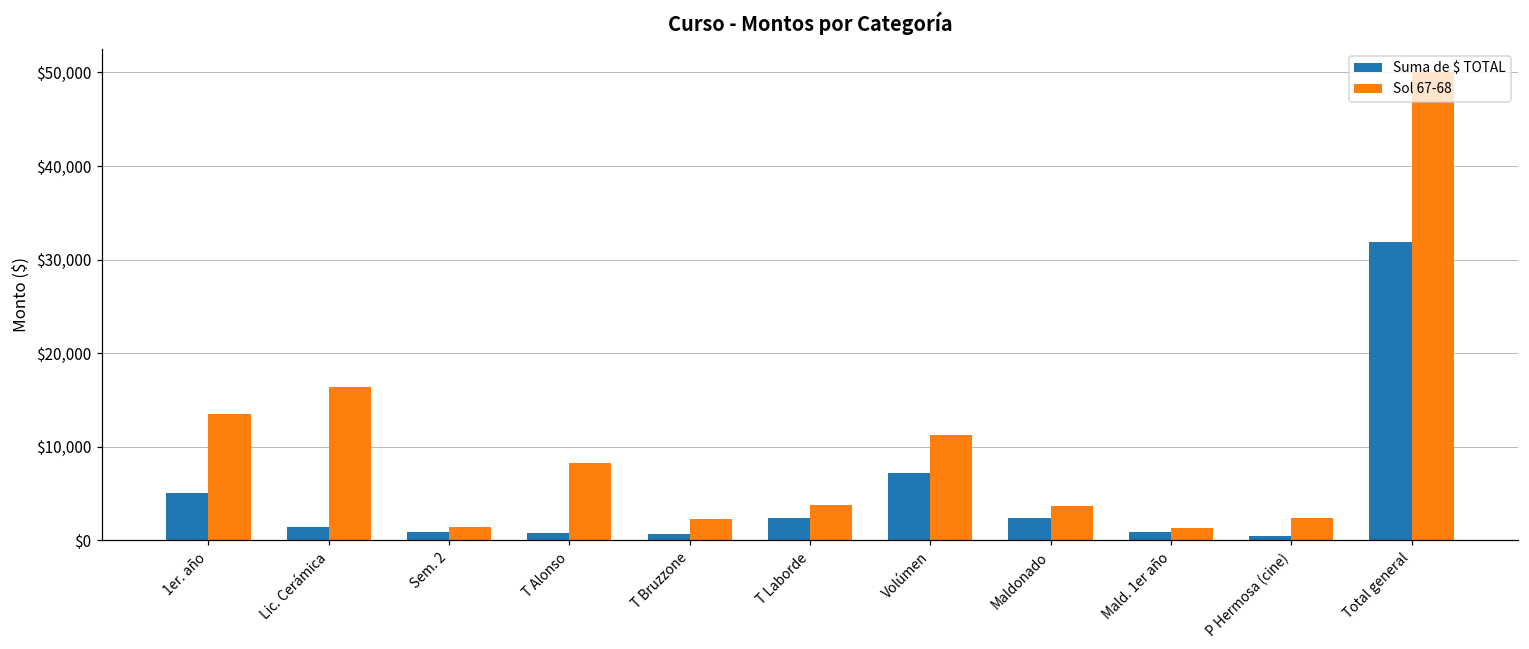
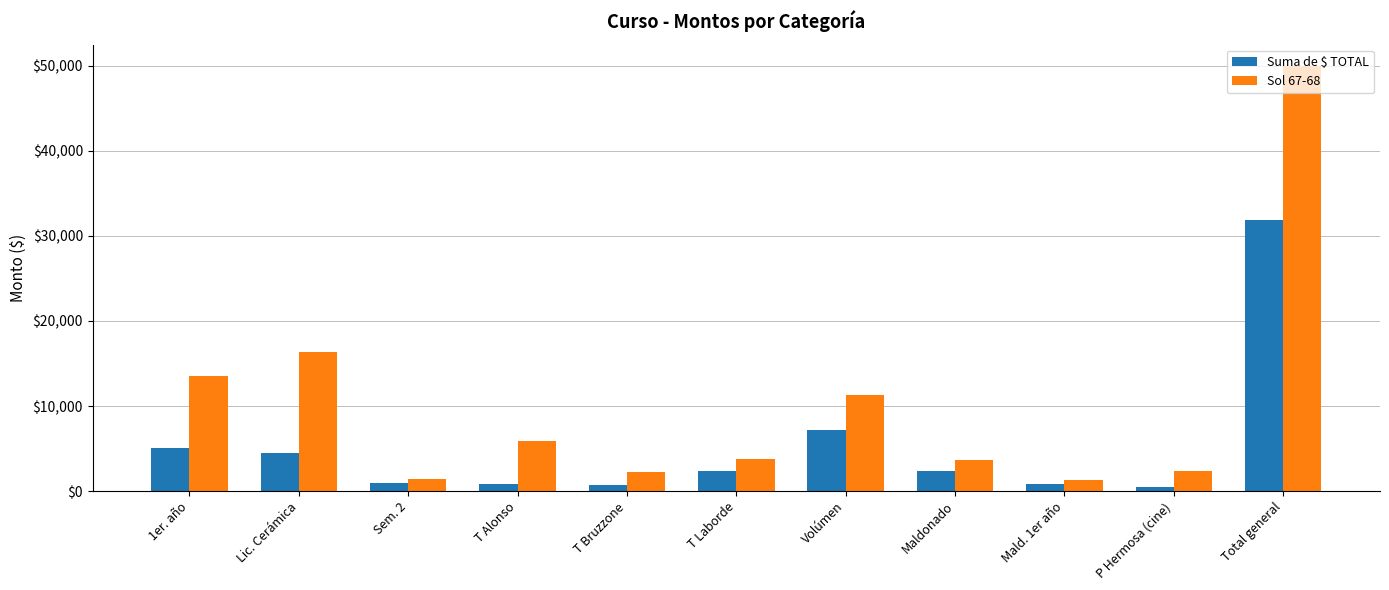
Suma de $ TOTAL, Lic. Cerámica: $1,000 -> $4,000
Sol 67-68, T Alonso: $8,000 -> $6,000
